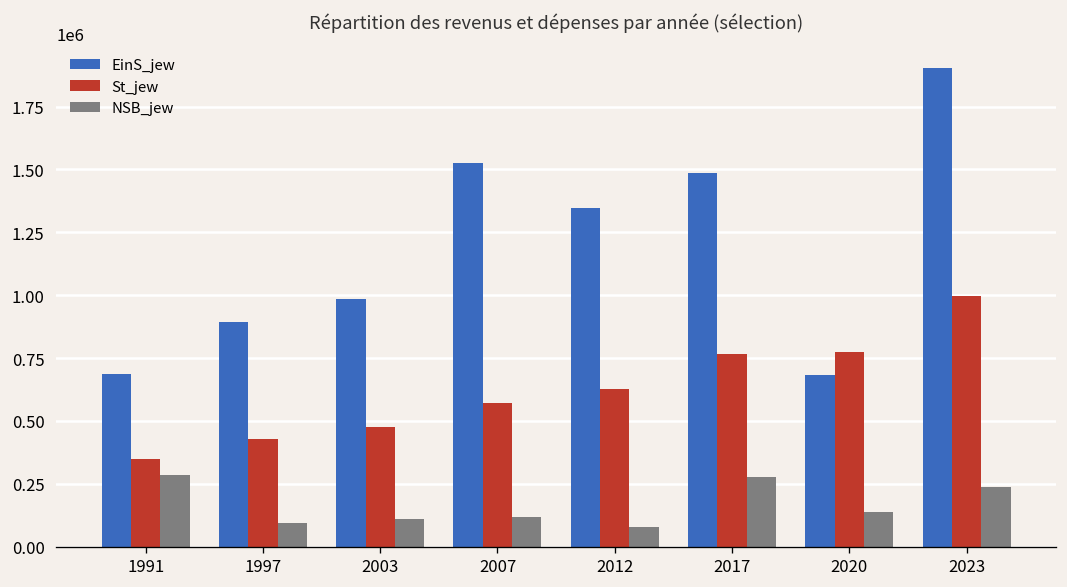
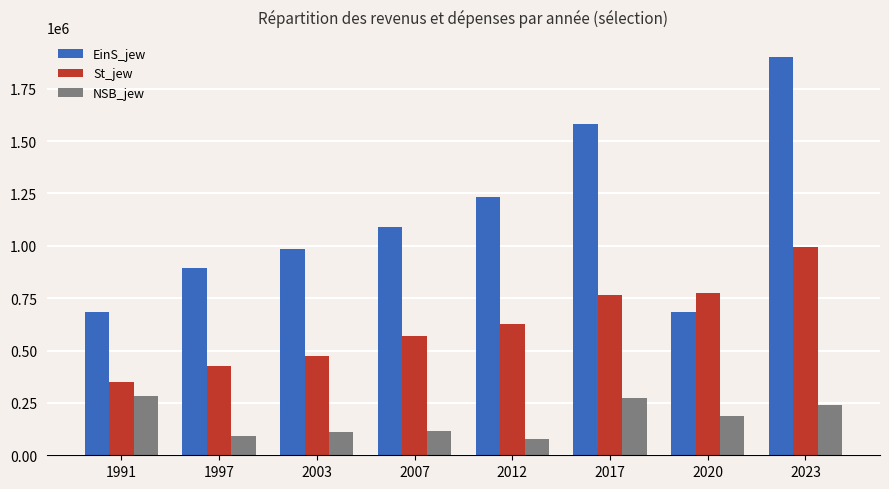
EinS_jew, 2007: 1530000 -> 1090000
EinS_jew, 2012: 1350000 -> 1230000
EinS_jew, 2017: 1490000 -> 1580000
NSB_jew, 2020: 140000 -> 190000
